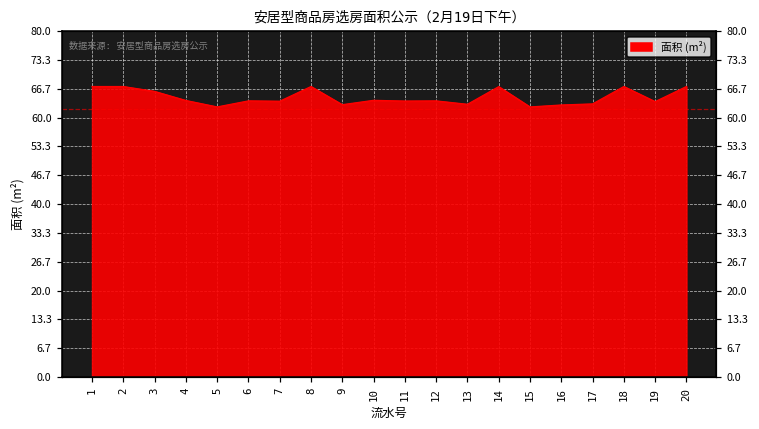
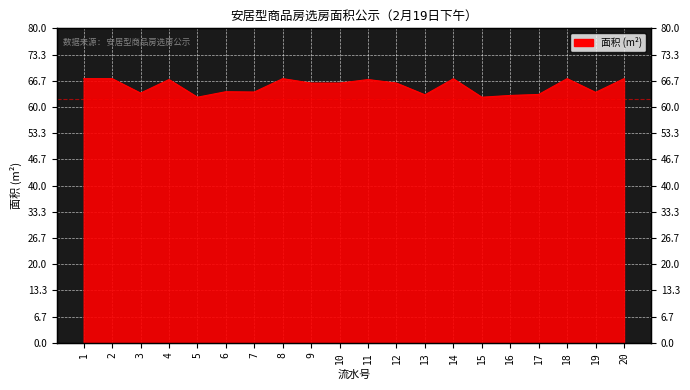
3: 66 -> 64
4: 64 -> 67
9: 63 -> 66
10: 64 -> 66
11: 64 -> 67
12: 64 -> 66
